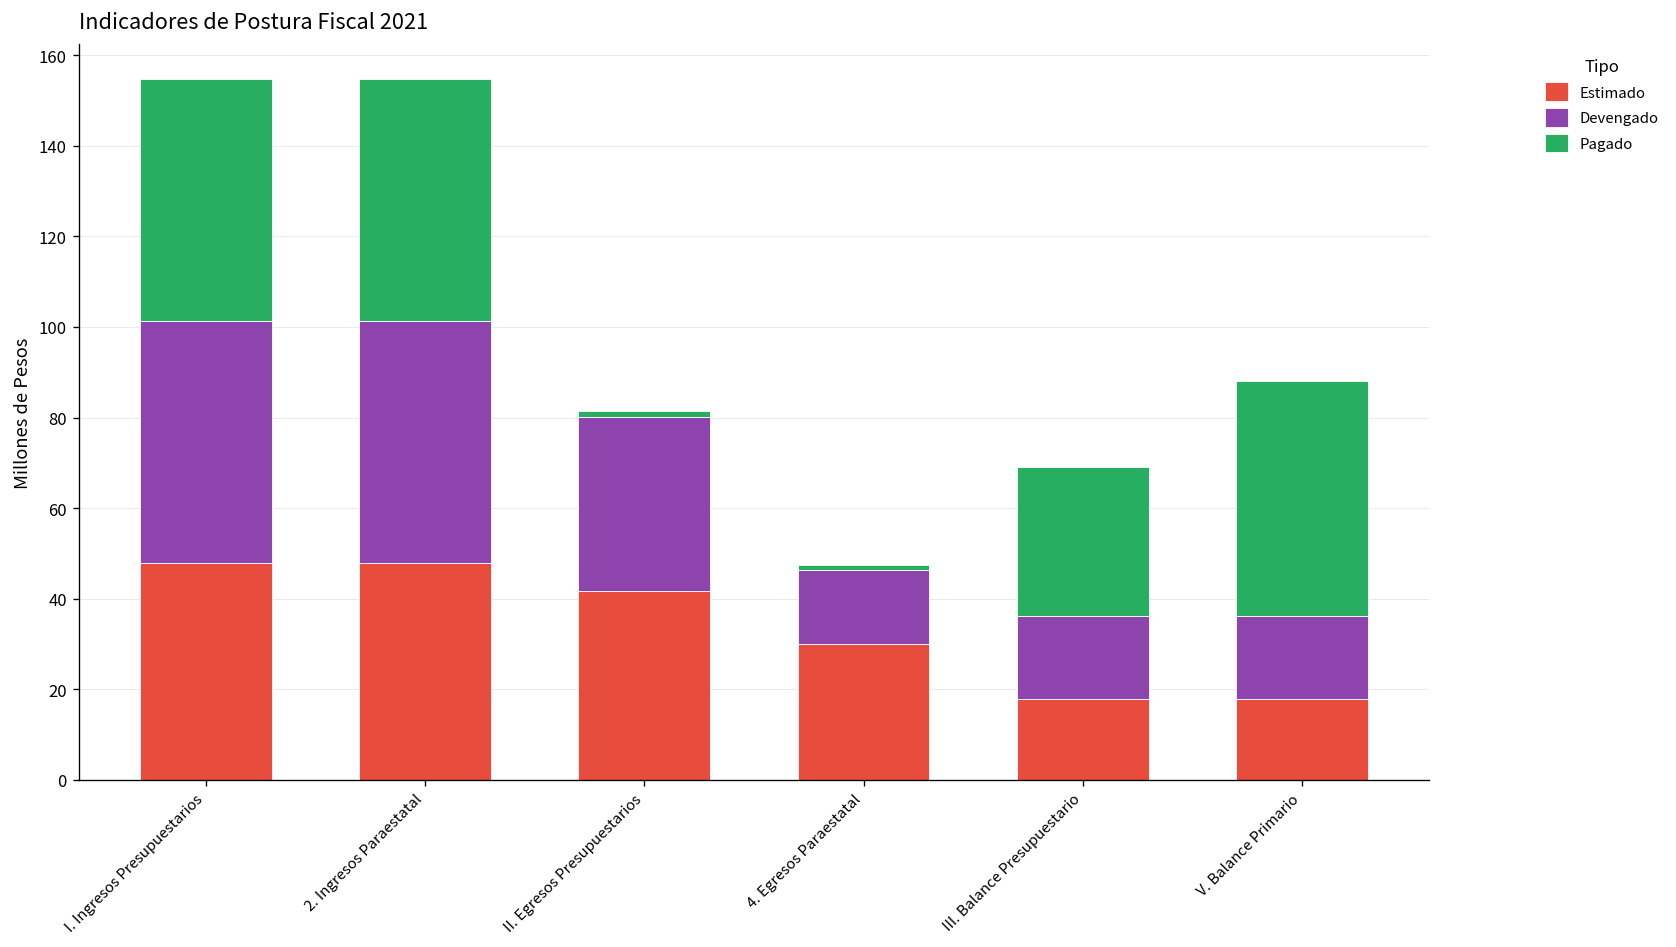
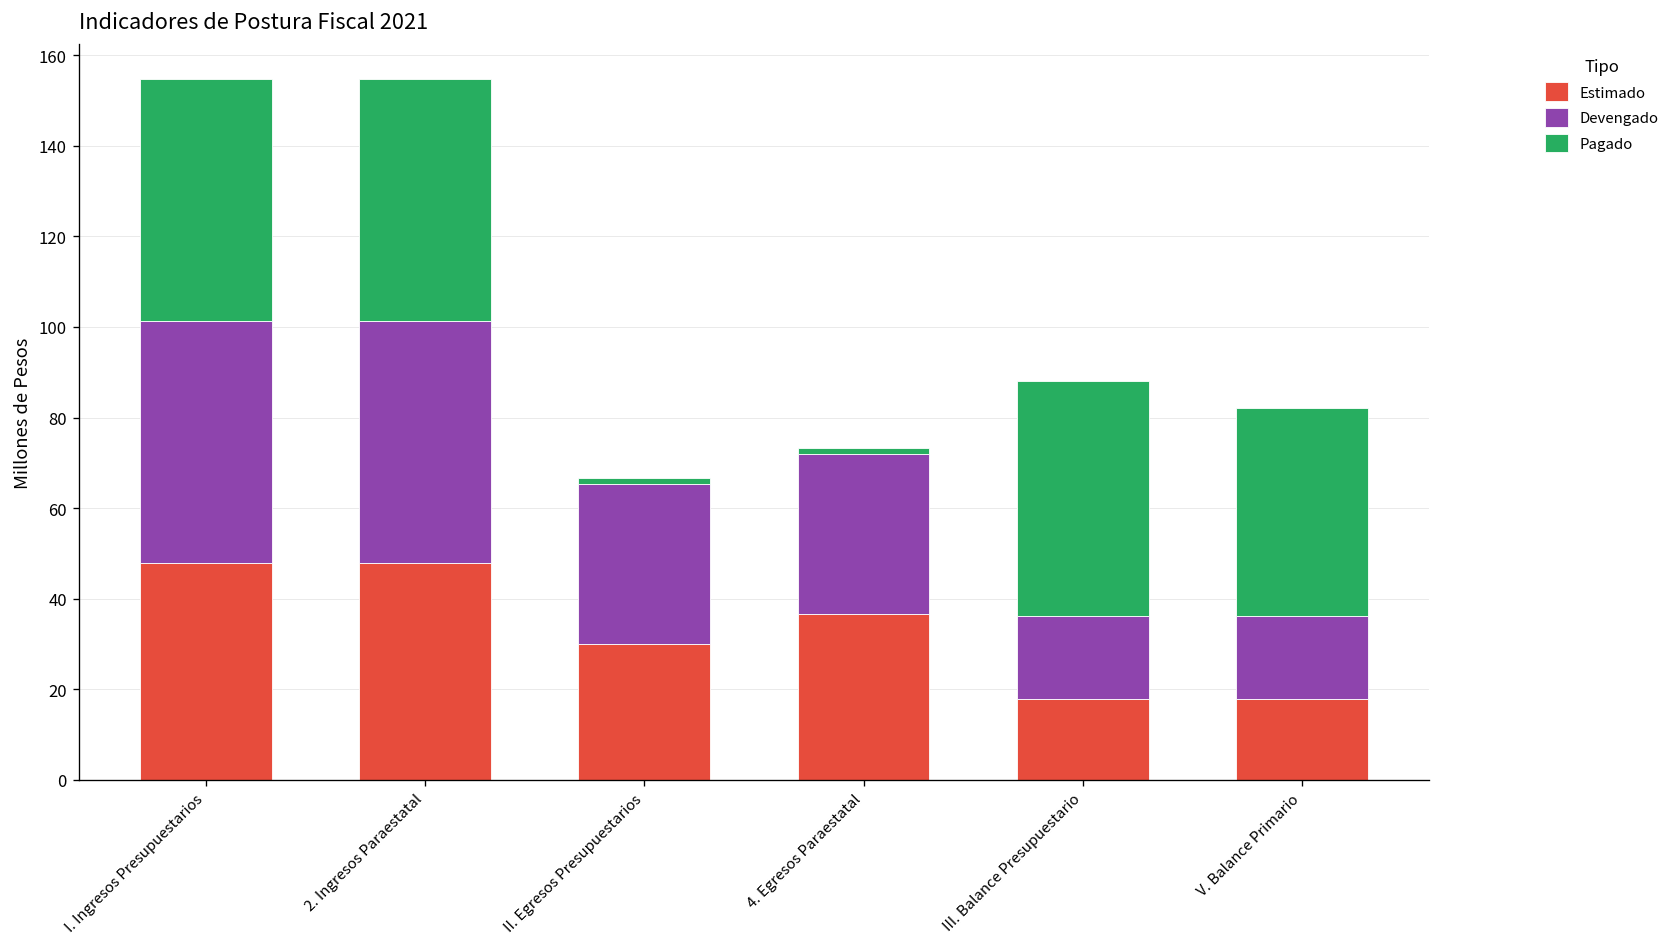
Estimado, II. Egresos Presupuestarios: 42 -> 30
Devengado, II. Egresos Presupuestarios: 38 -> 35
Estimado, 4. Egresos Paraestatal: 30 -> 37
Devengado, 4. Egresos Paraestatal: 16 -> 35
Pagado, III. Balance Presupuestario: 33 -> 52
Pagado, V. Balance Primario: 52 -> 46
